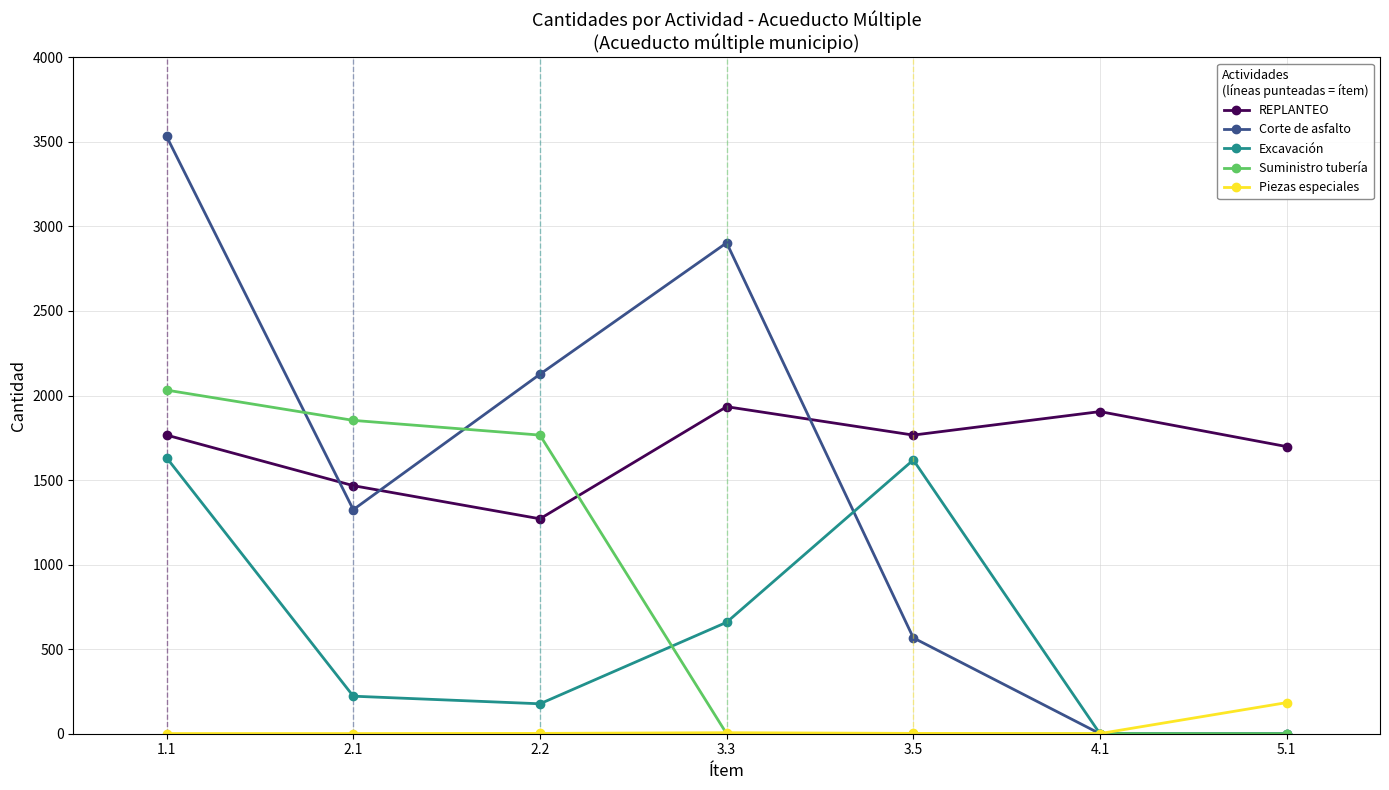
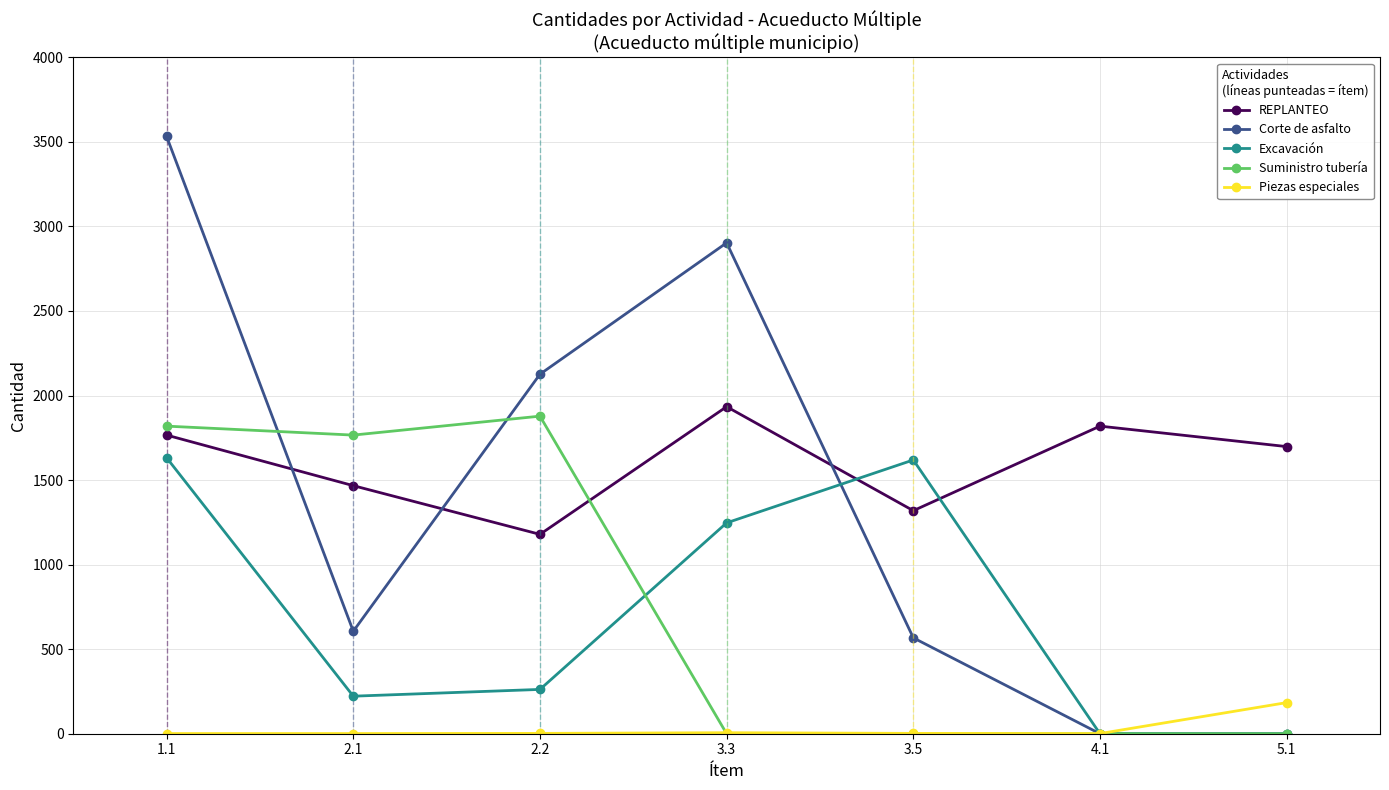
Suministro tubería, 1.1: 2030 -> 1820
Corte de asfalto, 2.1: 1330 -> 610
Suministro tubería, 2.1: 1850 -> 1770
REPLANTEO, 2.2: 1270 -> 1180
Excavación, 2.2: 180 -> 260
Suministro tubería, 2.2: 1770 -> 1880
Excavación, 3.3: 660 -> 1250
REPLANTEO, 3.5: 1770 -> 1320
REPLANTEO, 4.1: 1910 -> 1820
